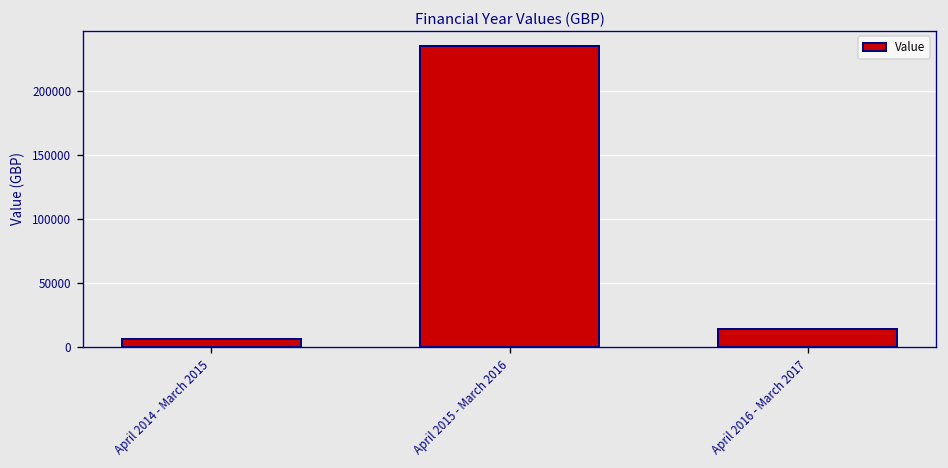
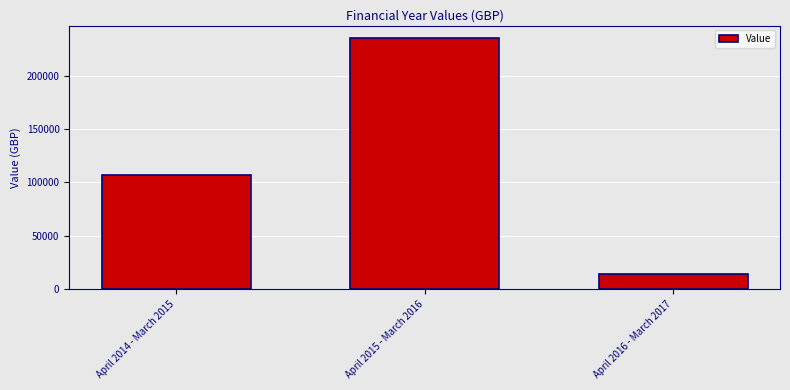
April 2014 - March 2015: 6000 -> 107000
